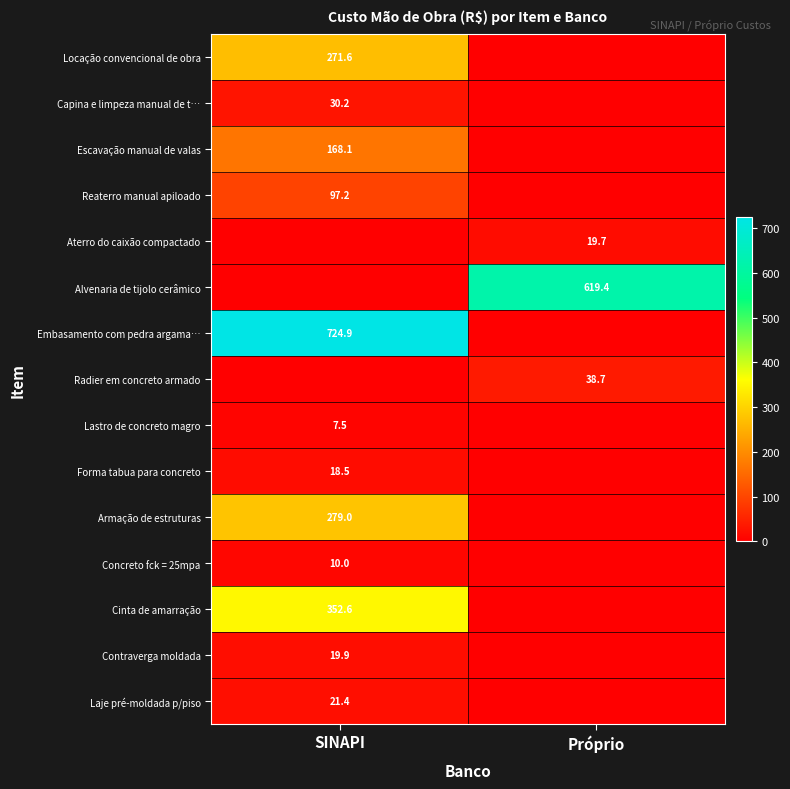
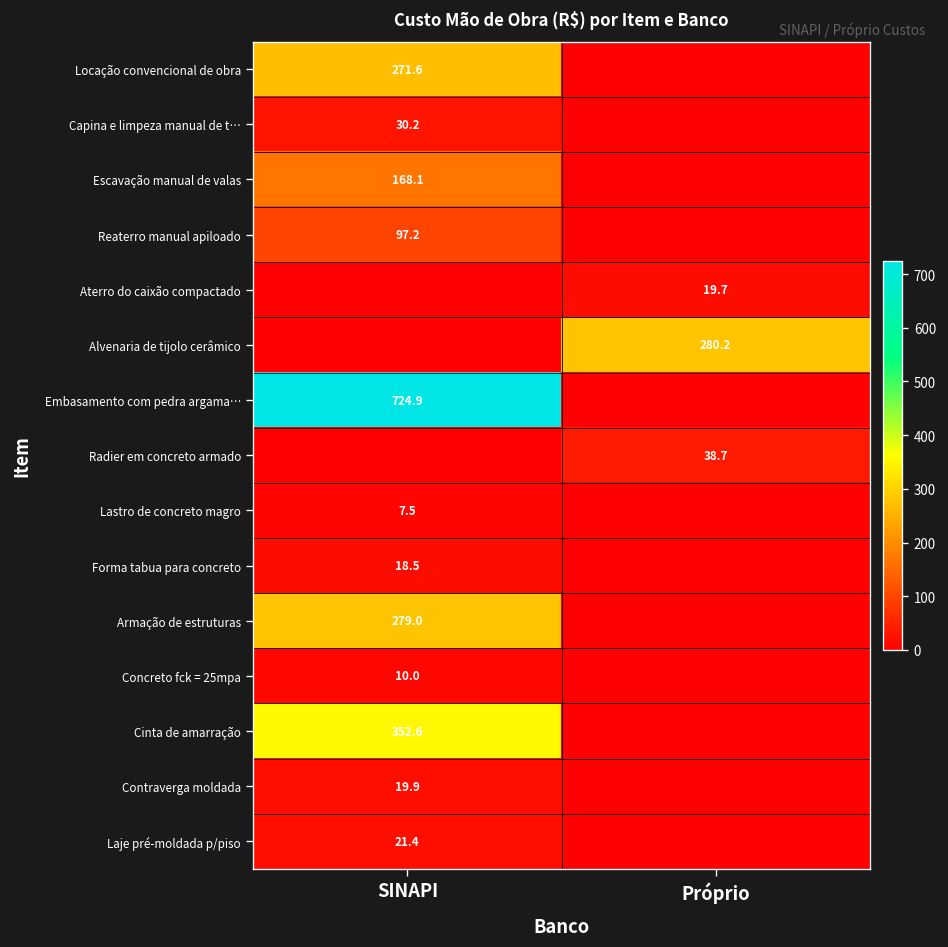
Alvenaria de tijolo cerâmico, Próprio: 619.4 -> 280.2
